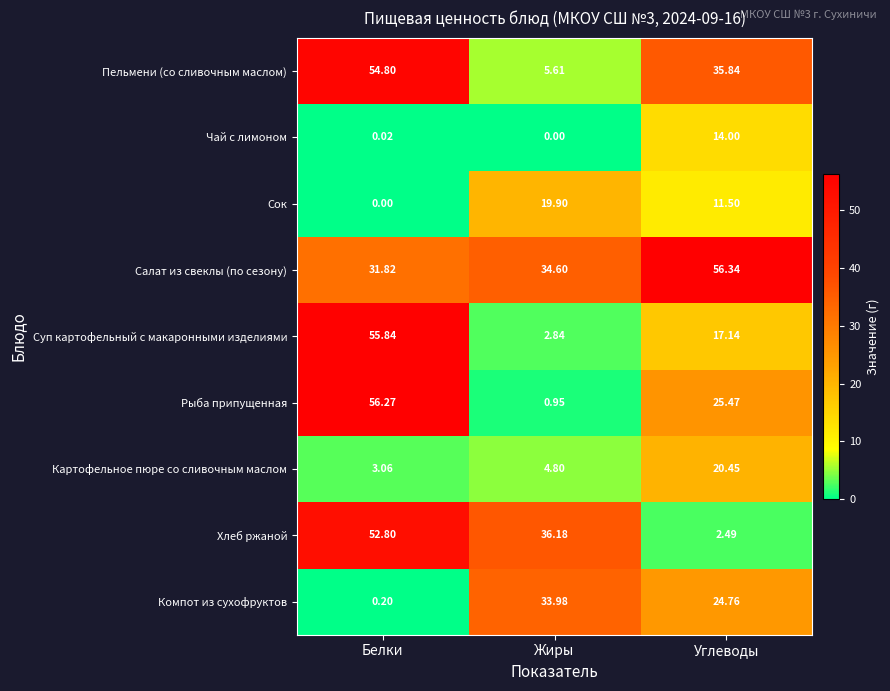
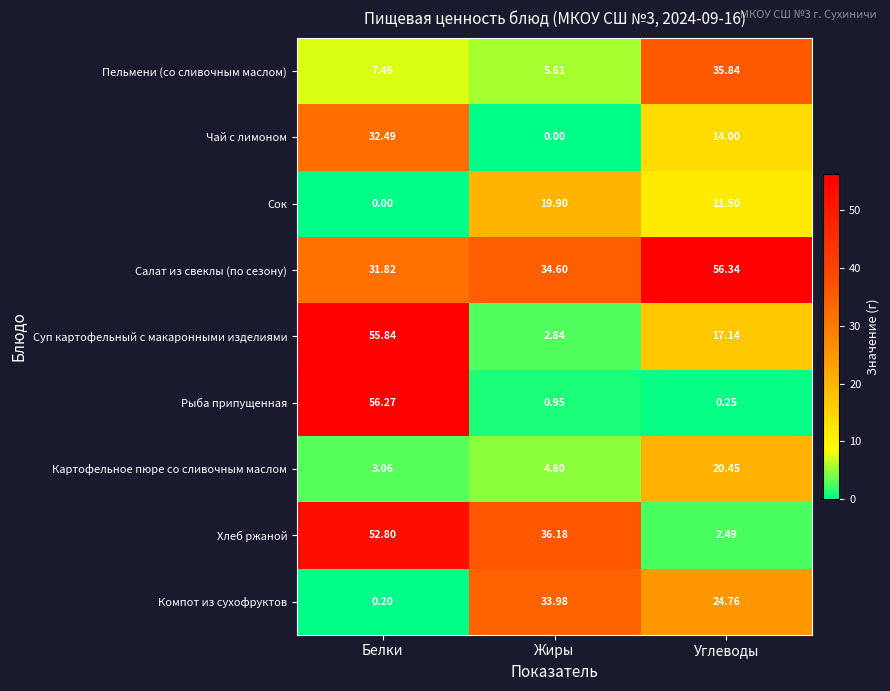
Пельмени (со сливочным маслом), Белки: 54.80 -> 7.46
Чай с лимоном, Белки: 0.02 -> 32.49
Рыба припущенная, Углеводы: 25.47 -> 0.25
